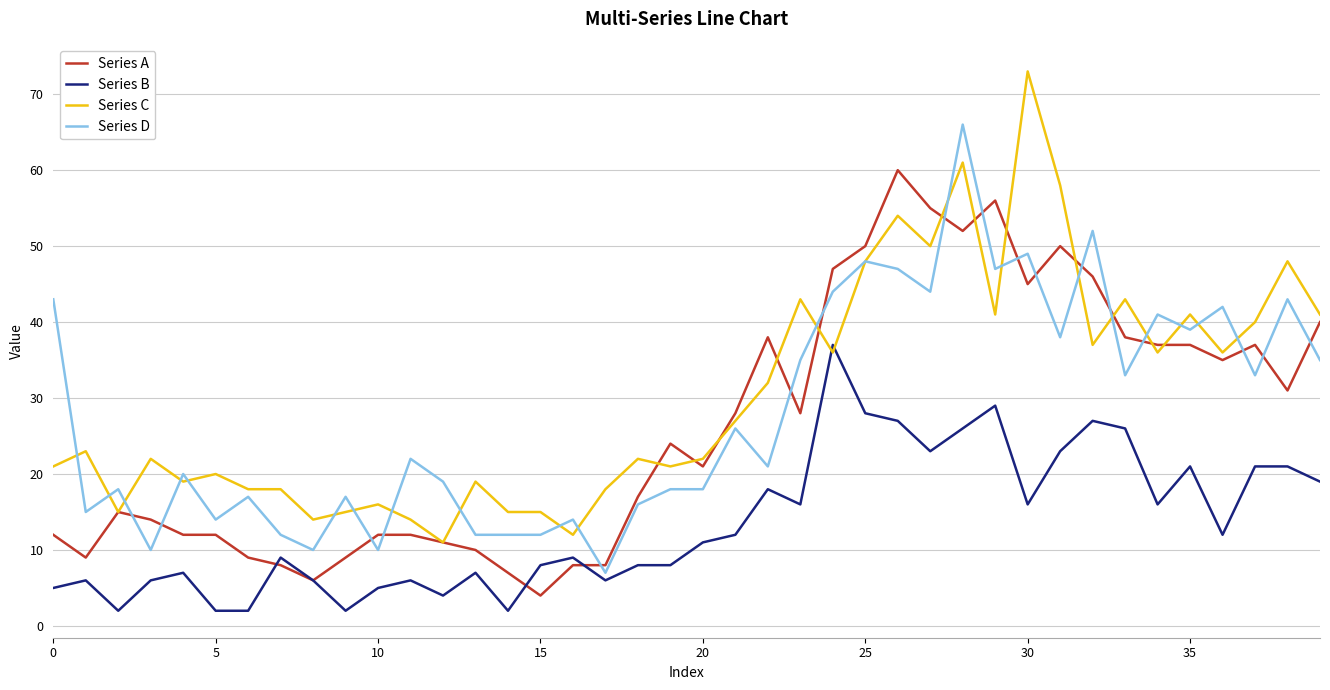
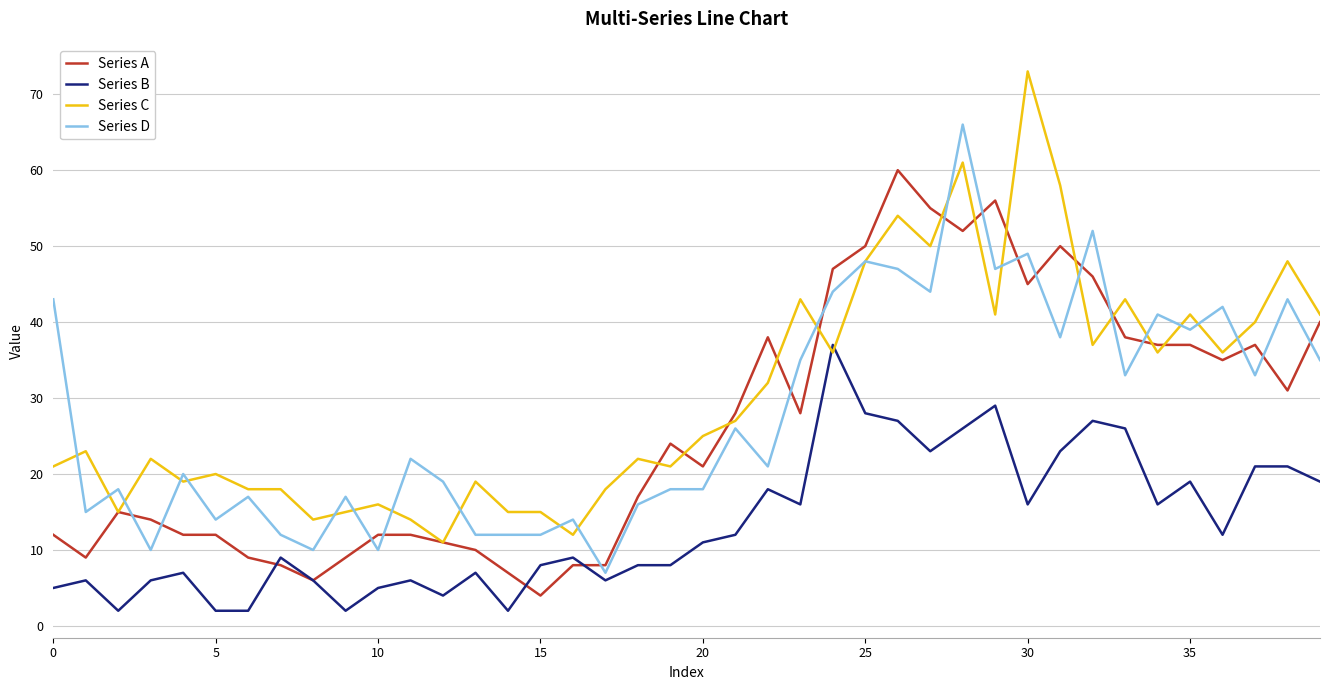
Series C, 20: 22 -> 25
Series B, 35: 21 -> 19
